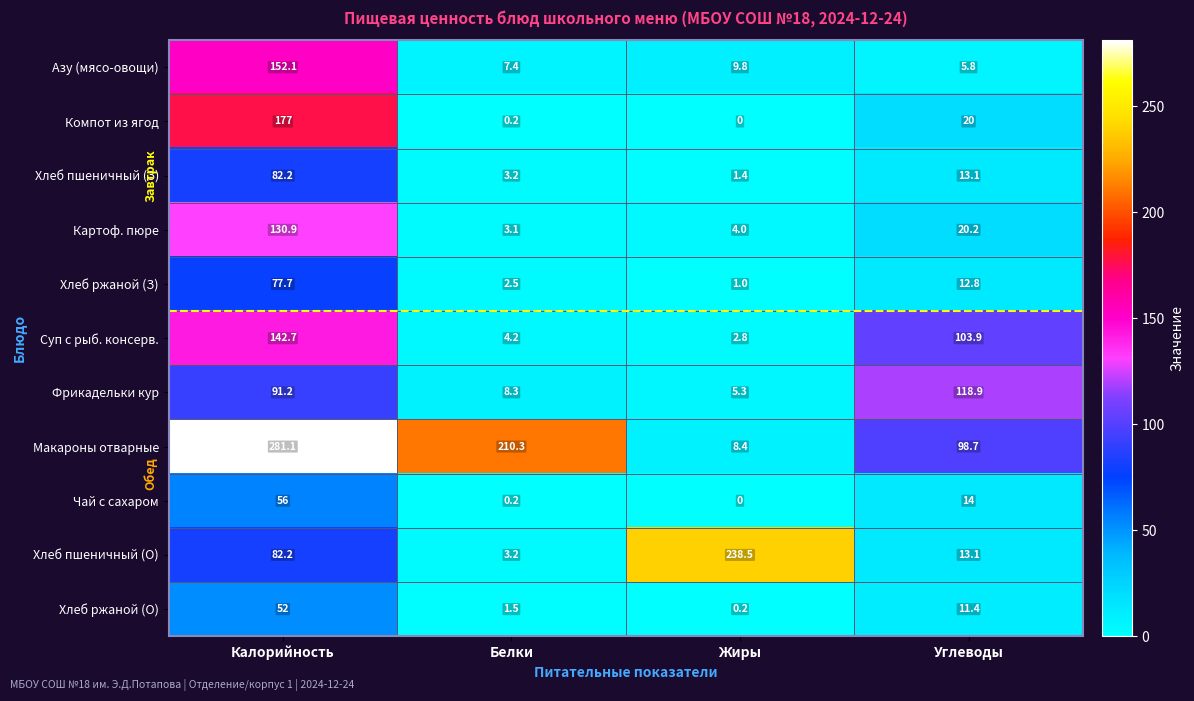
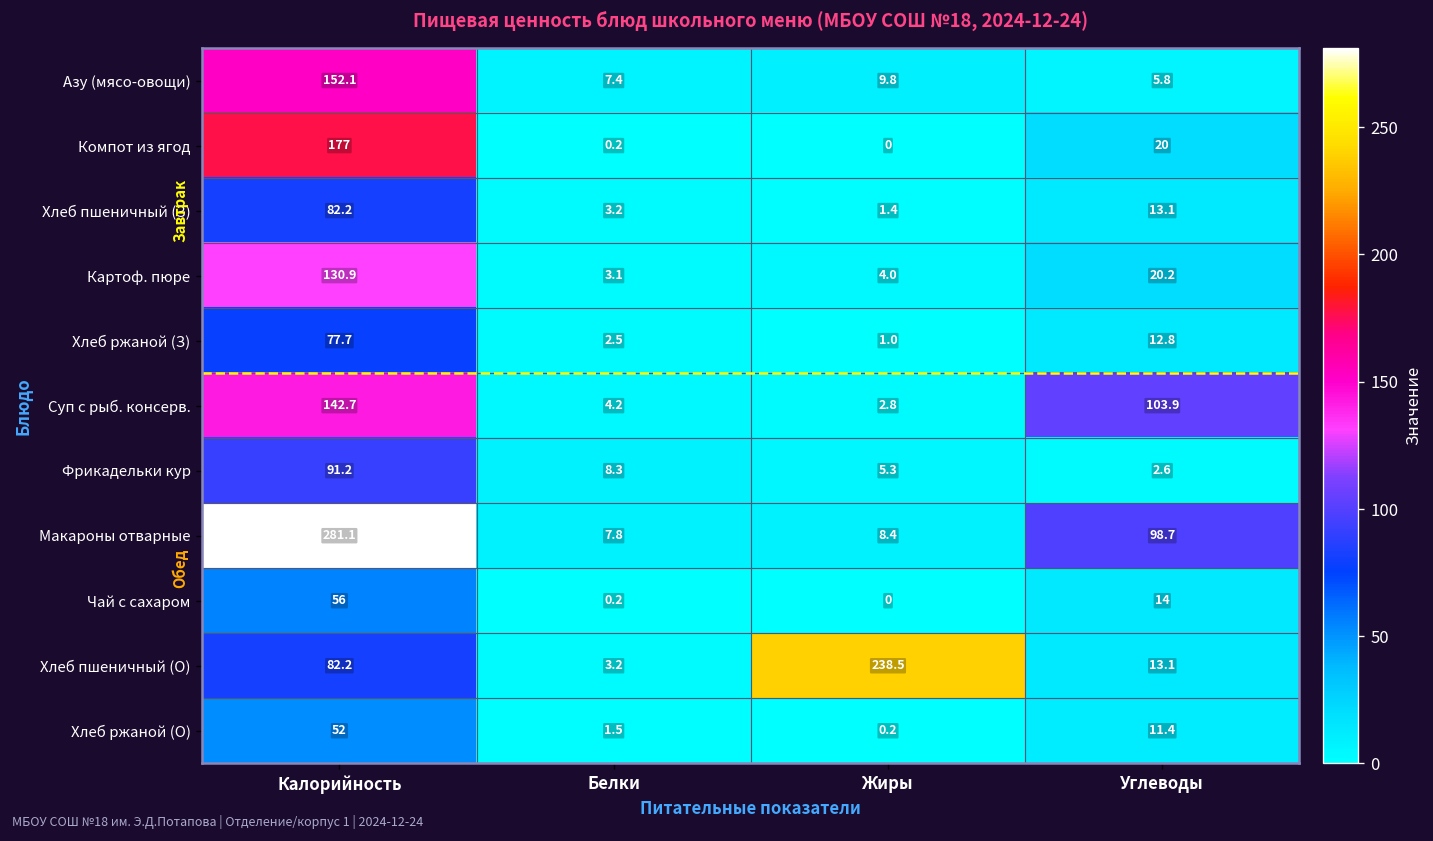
Фрикадельки кур, Углеводы: 118.9 -> 2.6
Макароны отварные, Белки: 210.3 -> 7.8
